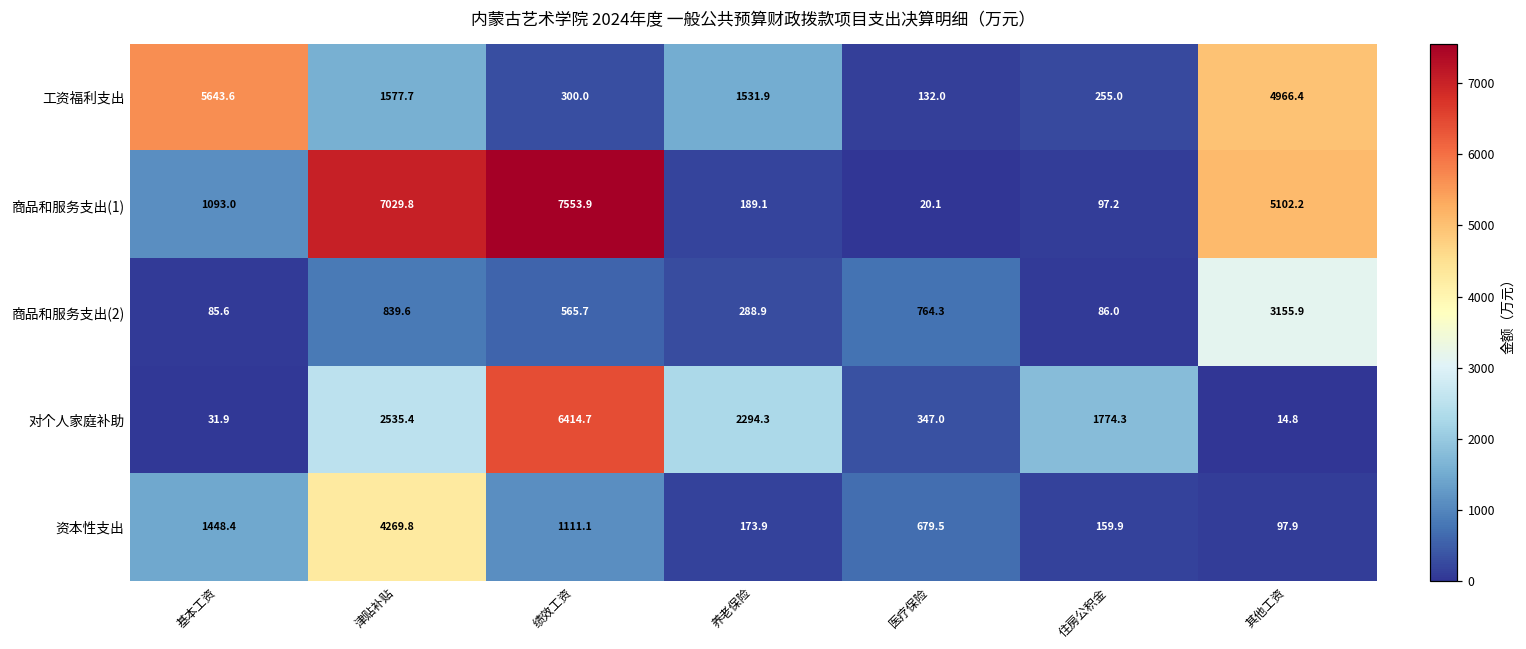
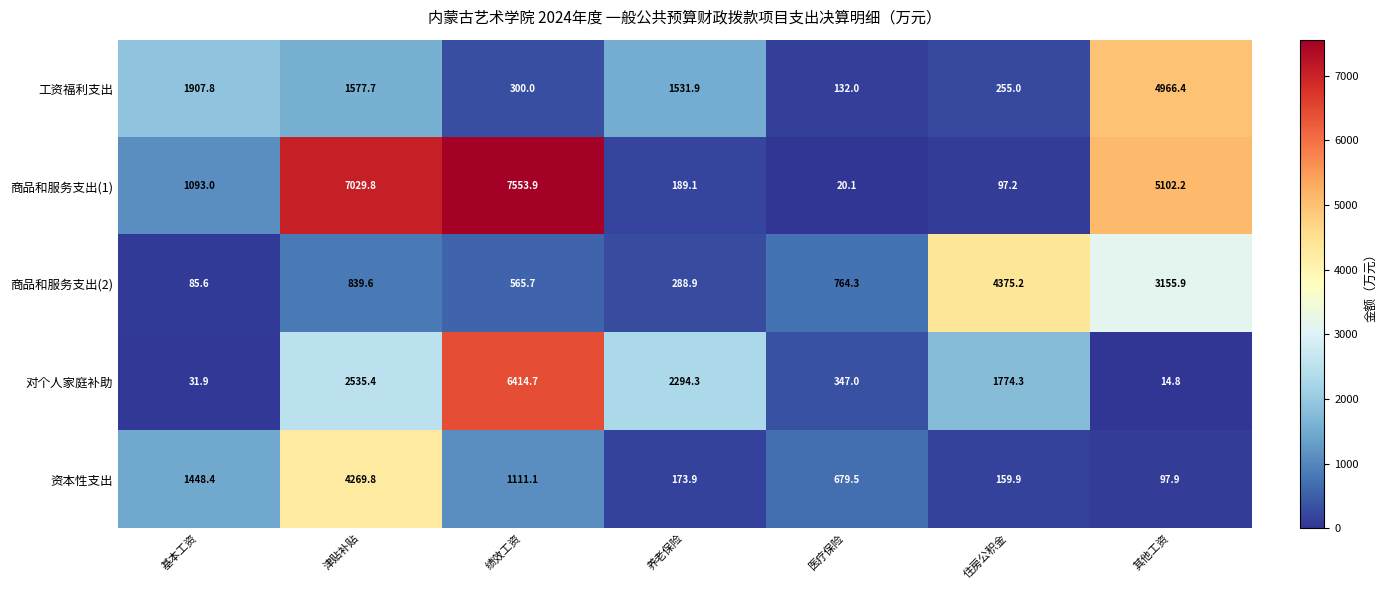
工资福利支出, 基本工资: 5643.6 -> 1907.8
商品和服务支出(2), 住房公积金: 86.0 -> 4375.2
